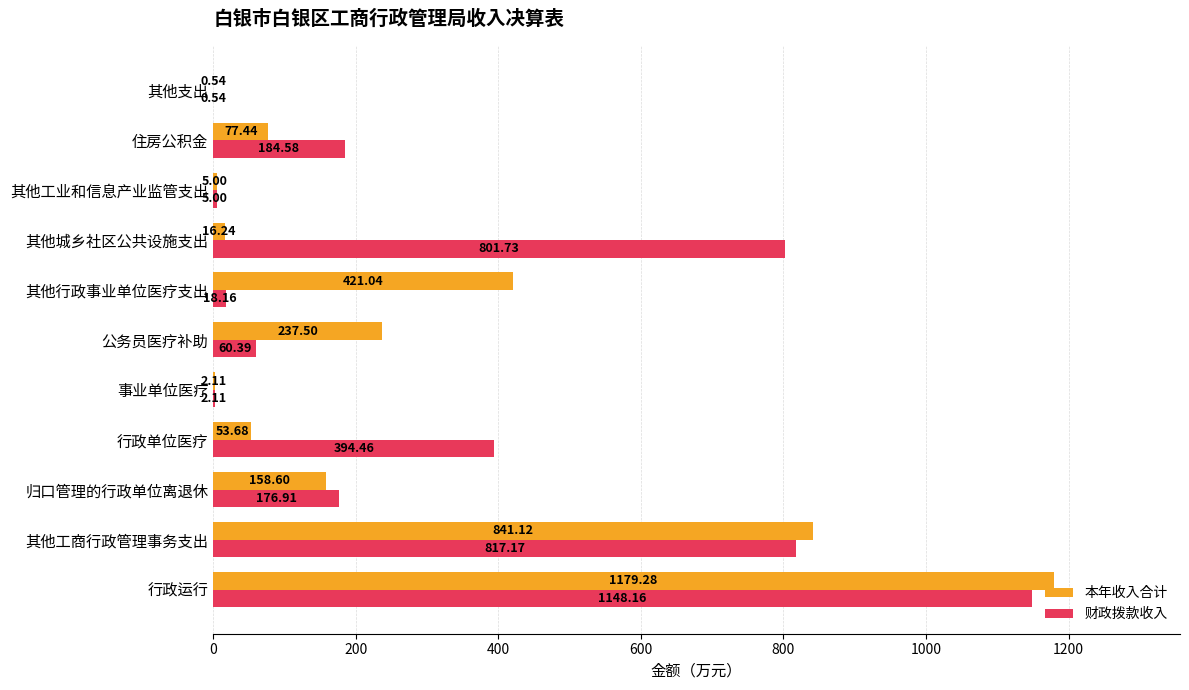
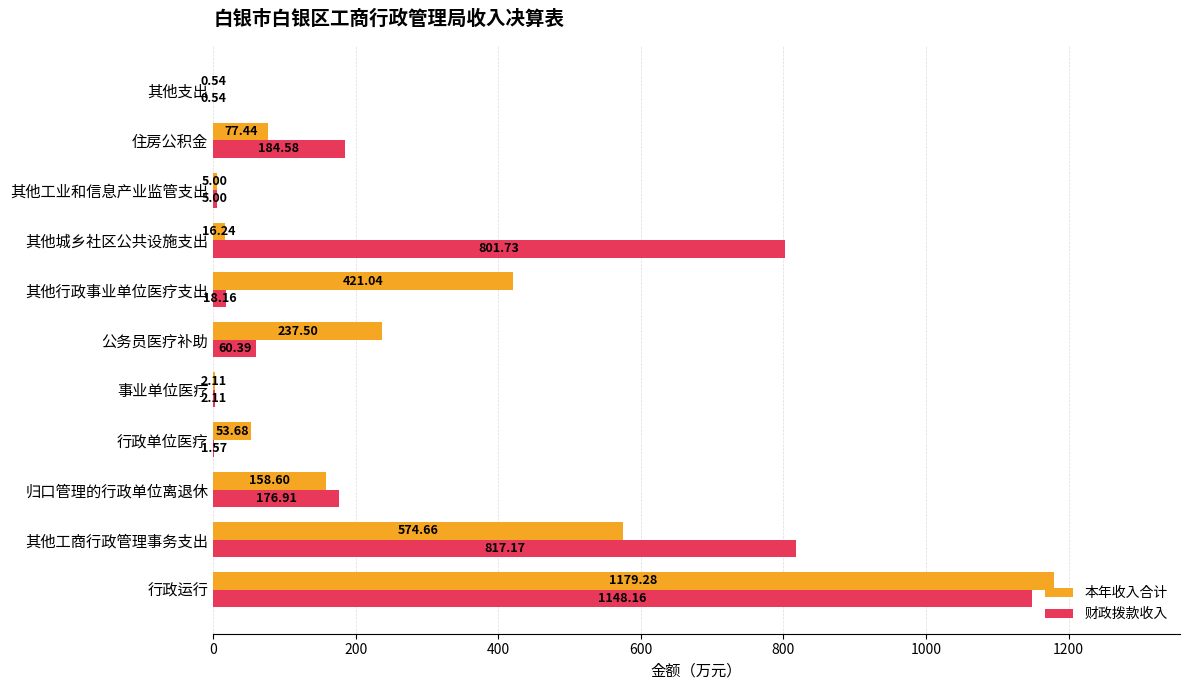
财政拨款收入, 行政单位医疗: 394.46 -> 1.57
本年收入合计, 其他工商行政管理事务支出: 841.12 -> 574.66
